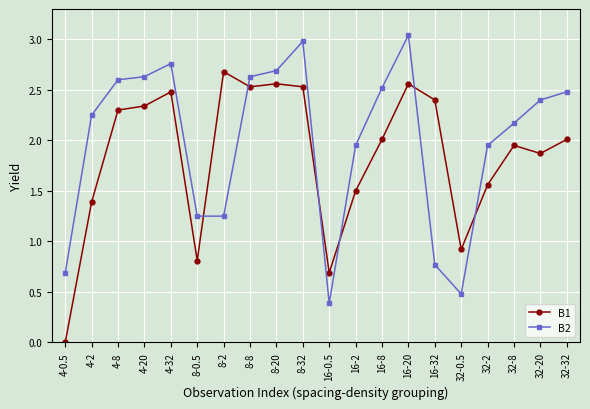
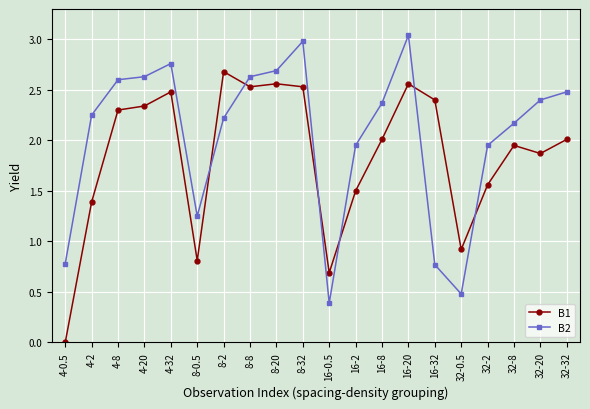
B2, 4-0.5: 0.69 -> 0.78
B2, 8-2: 1.25 -> 2.22
B2, 16-8: 2.52 -> 2.37
